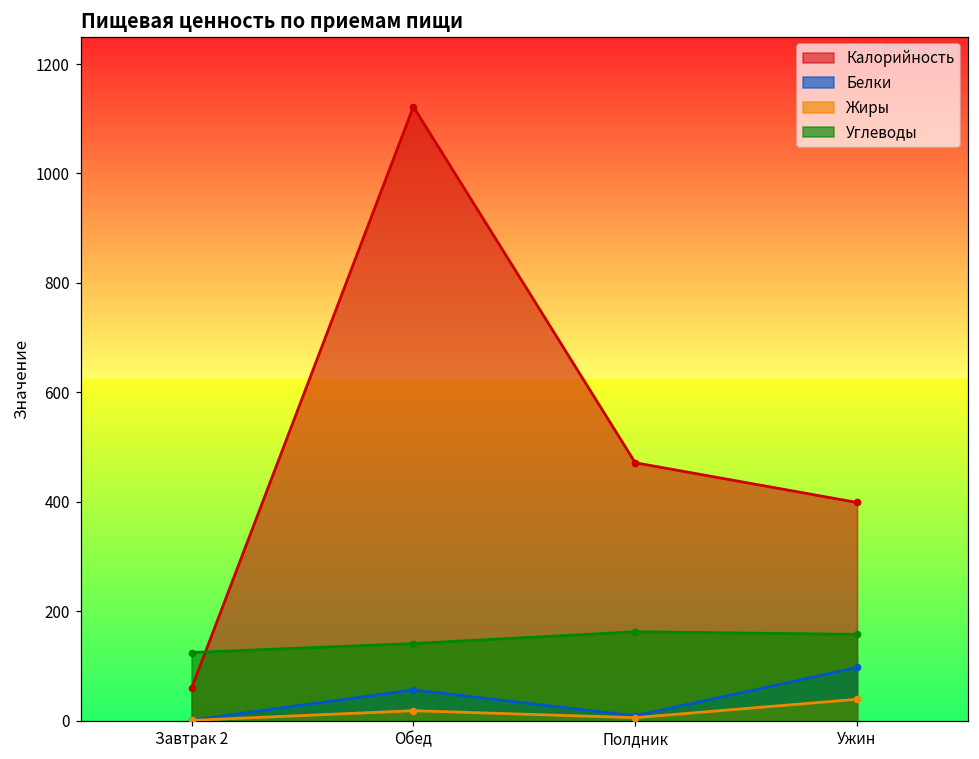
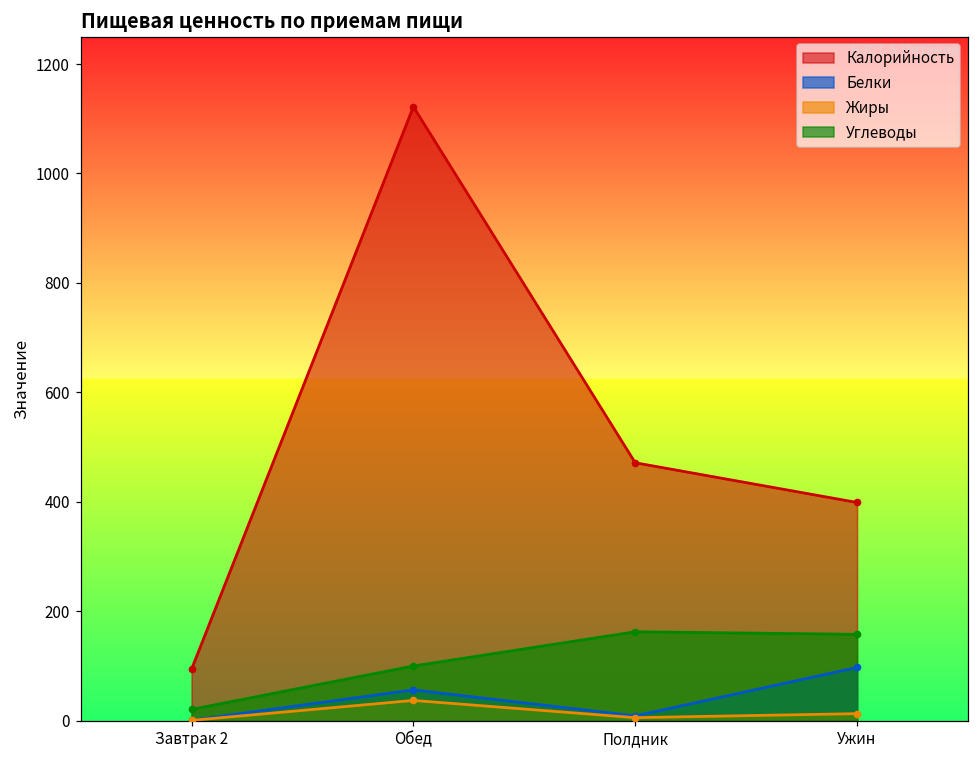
Калорийность, Завтрак 2: 60 -> 90
Углеводы, Завтрак 2: 120 -> 20
Жиры, Обед: 20 -> 40
Углеводы, Обед: 140 -> 100
Жиры, Ужин: 40 -> 10
